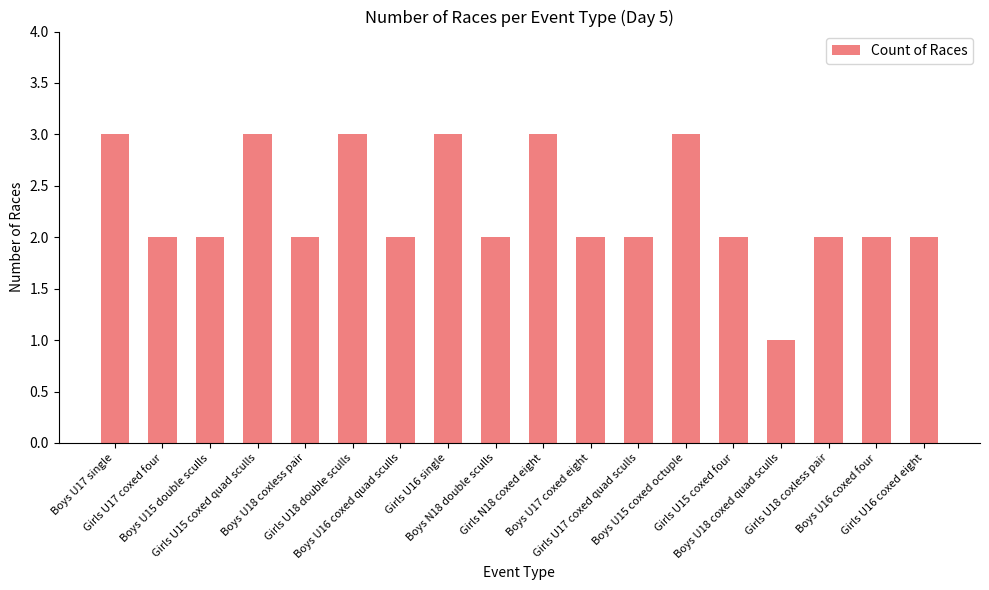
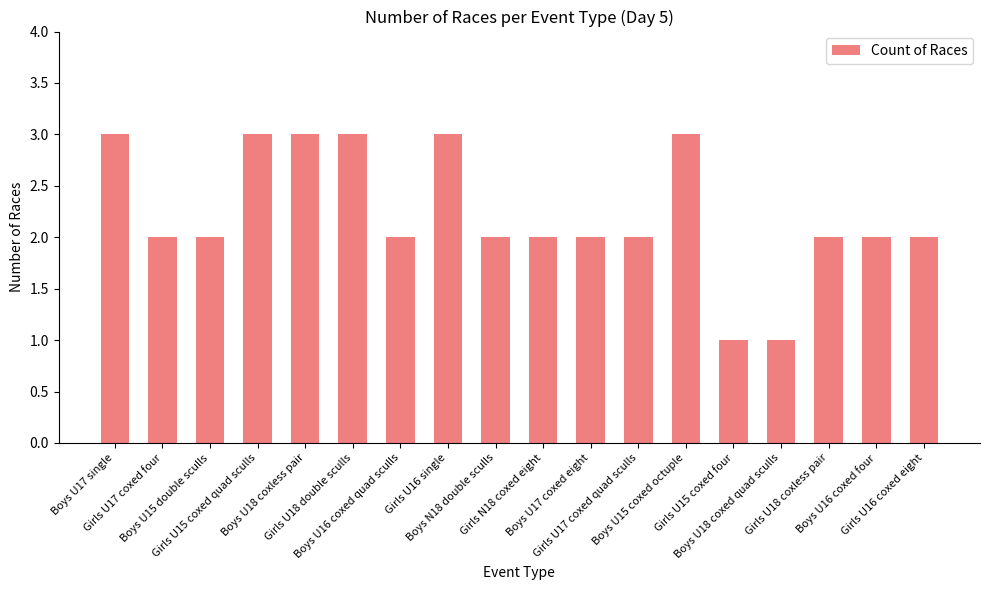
Boys U18 coxless pair: 2 -> 3
Girls N18 coxed eight: 3 -> 2
Girls U15 coxed four: 2 -> 1
